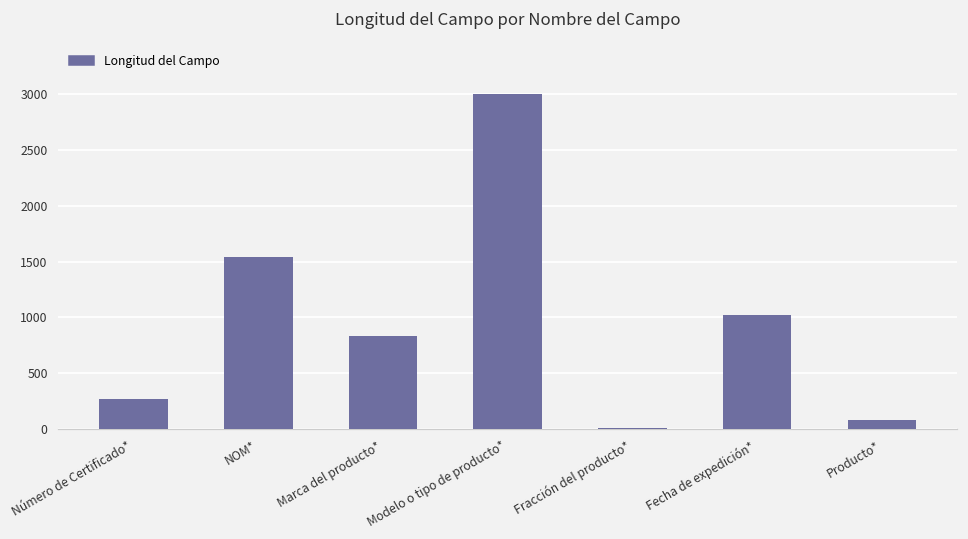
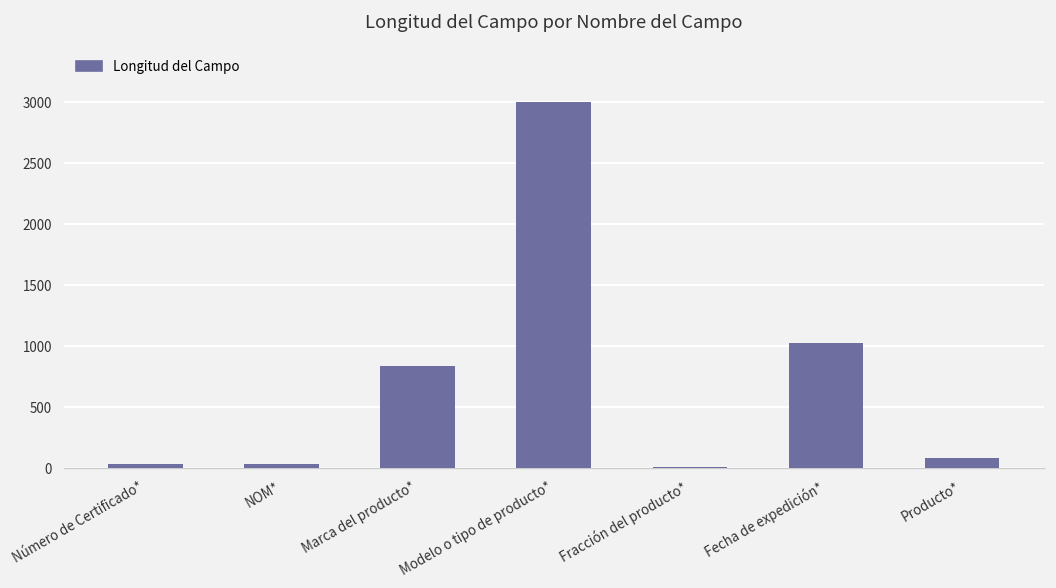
Número de Certificado*: 270 -> 30
NOM*: 1540 -> 30
